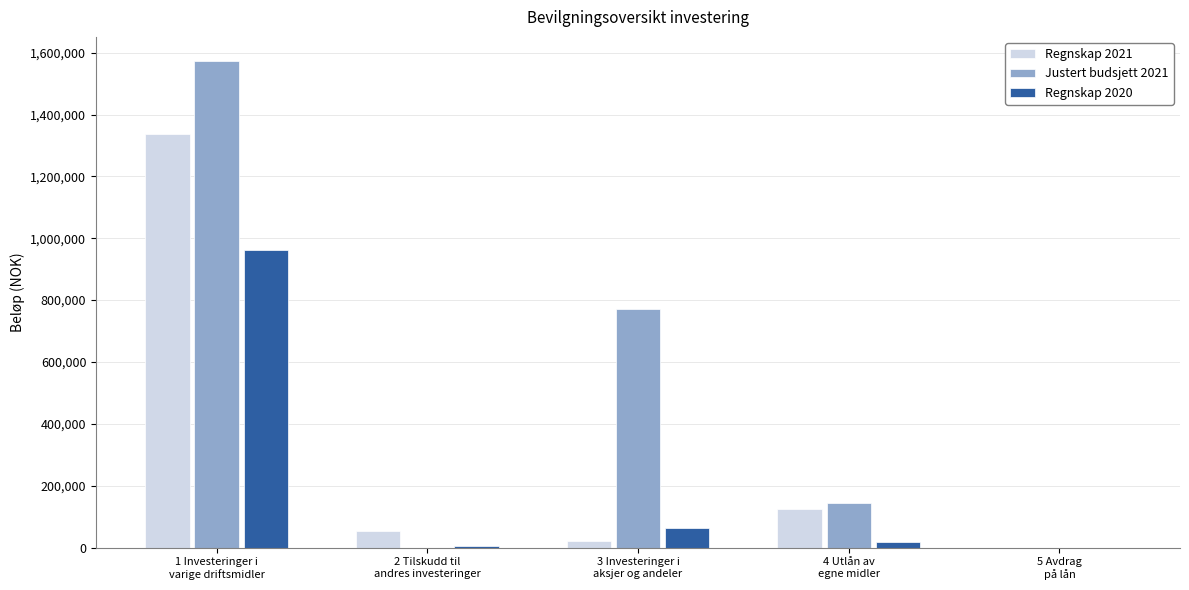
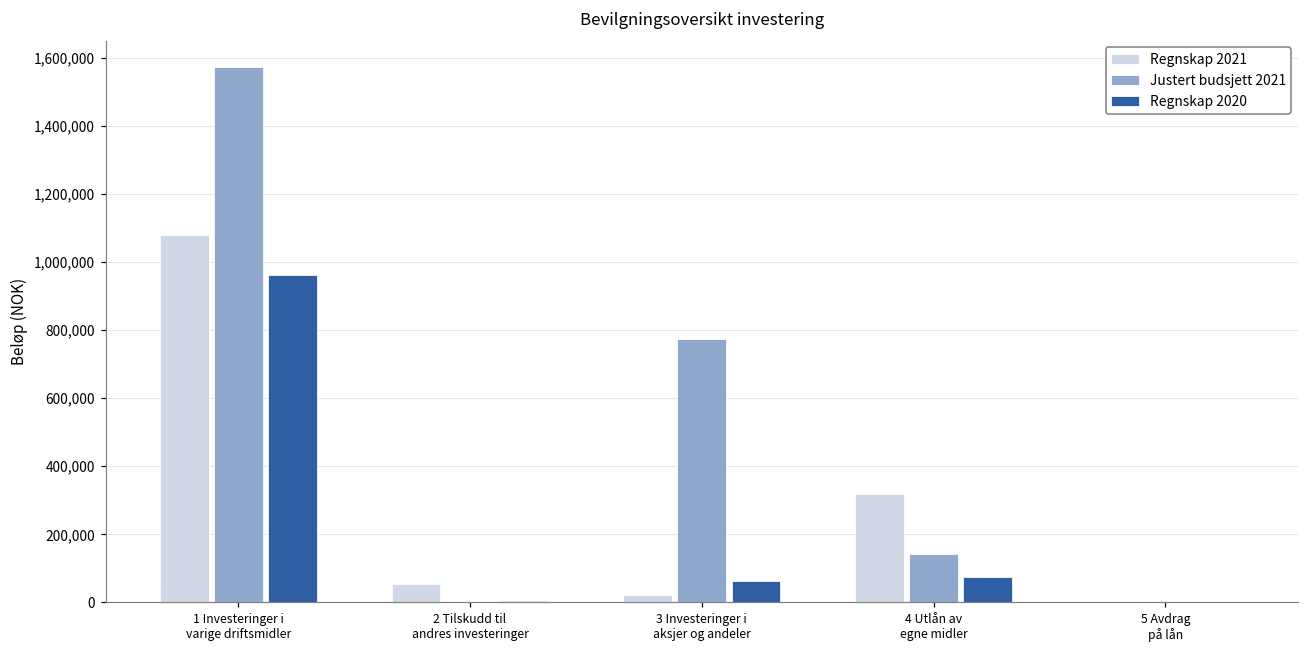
Regnskap 2021, 1 Investeringer i varige driftsmidler: 1,340,000 -> 1,080,000
Regnskap 2021, 4 Utlån av egne midler: 120,000 -> 320,000
Regnskap 2020, 4 Utlån av egne midler: 20,000 -> 80,000
